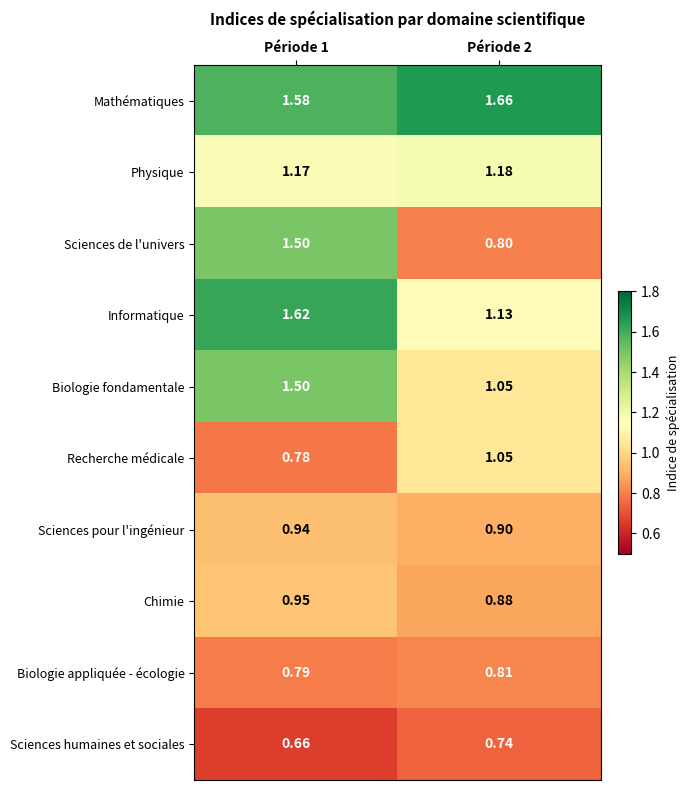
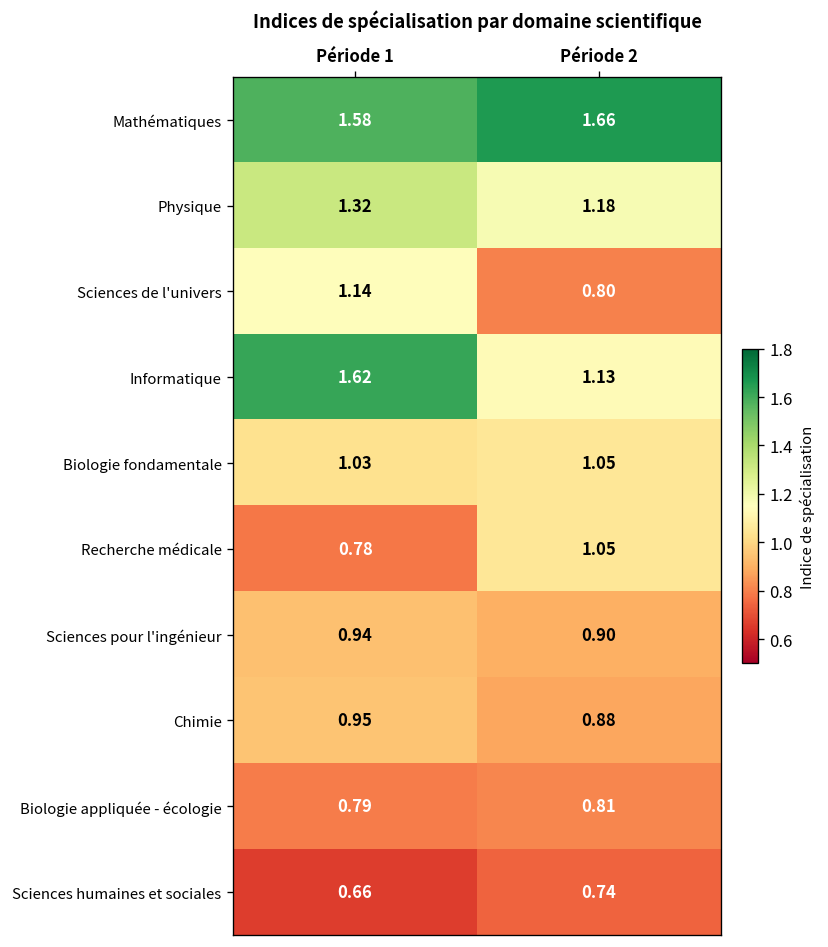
Physique, Période 1: 1.17 -> 1.32
Sciences de l'univers, Période 1: 1.50 -> 1.14
Biologie fondamentale, Période 1: 1.50 -> 1.03
